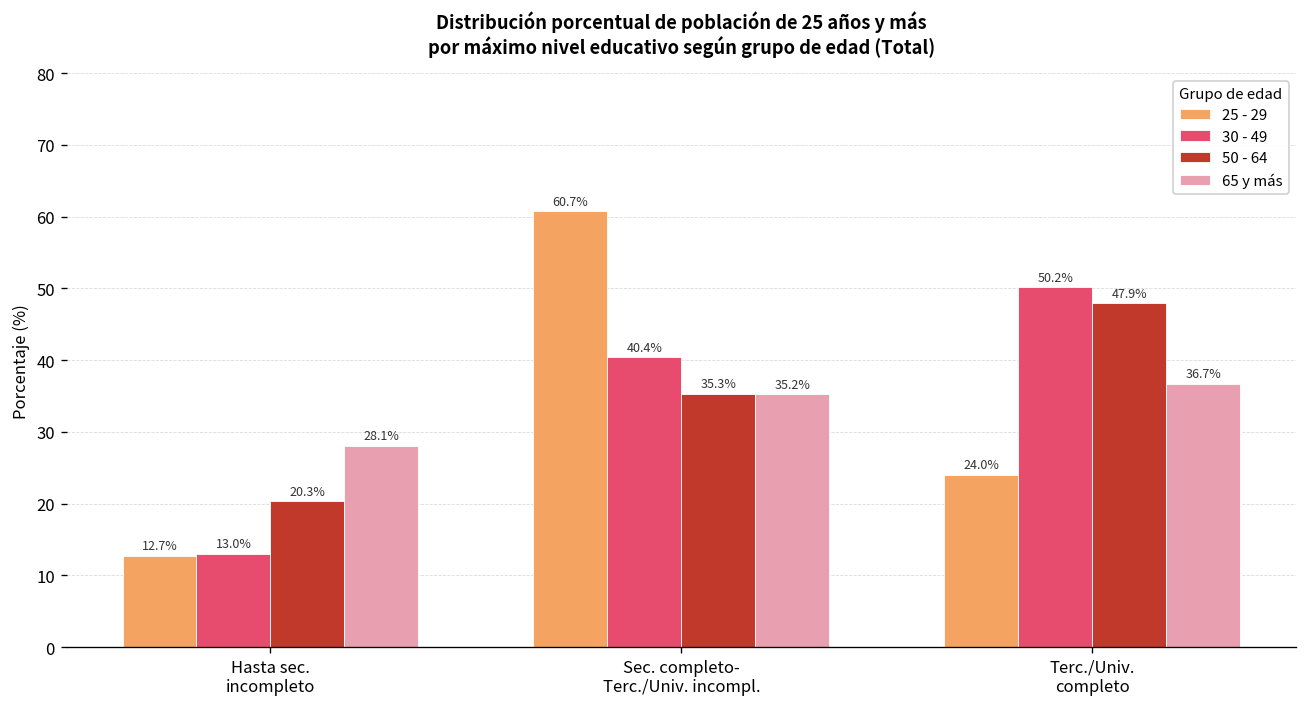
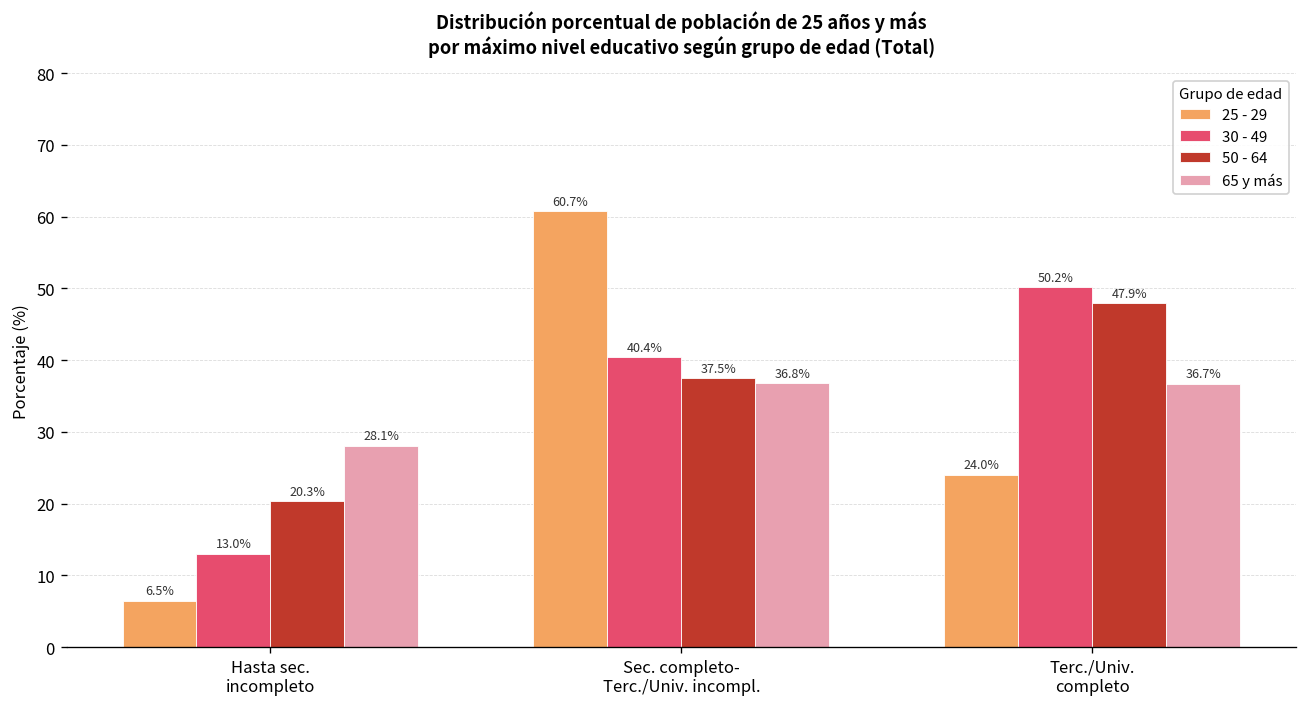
25 - 29, Hasta sec. incompleto: 12.7% -> 6.5%
50 - 64, Sec. completo- Terc./Univ. incompl.: 35.3% -> 37.5%
65 y más, Sec. completo- Terc./Univ. incompl.: 35.2% -> 36.8%
